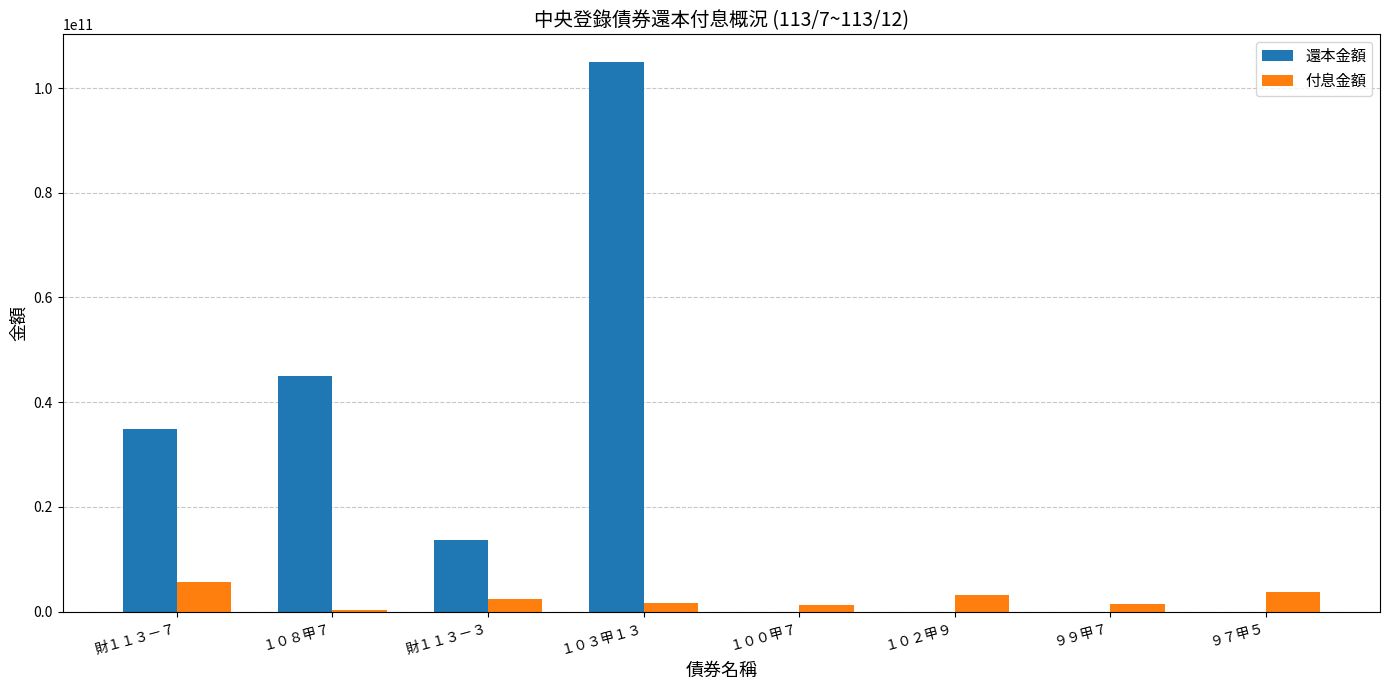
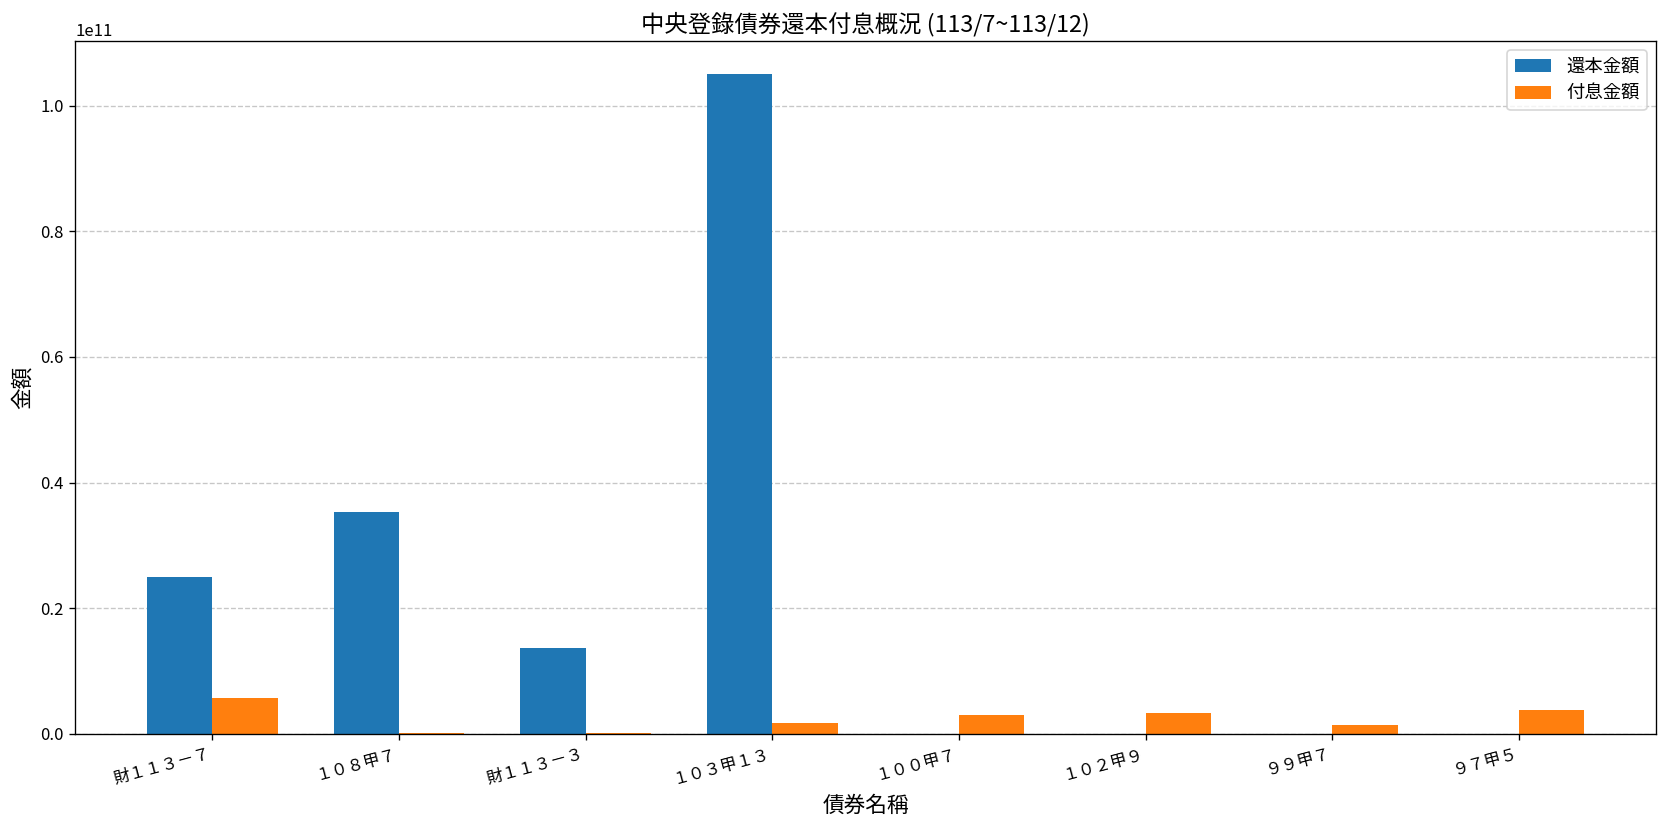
還本金額, 財１１３－７: 35000000000 -> 25000000000
還本金額, １０８甲７: 45000000000 -> 35000000000
付息金額, 財１１３－３: 2000000000 -> 0
付息金額, １００甲７: 1000000000 -> 3000000000
